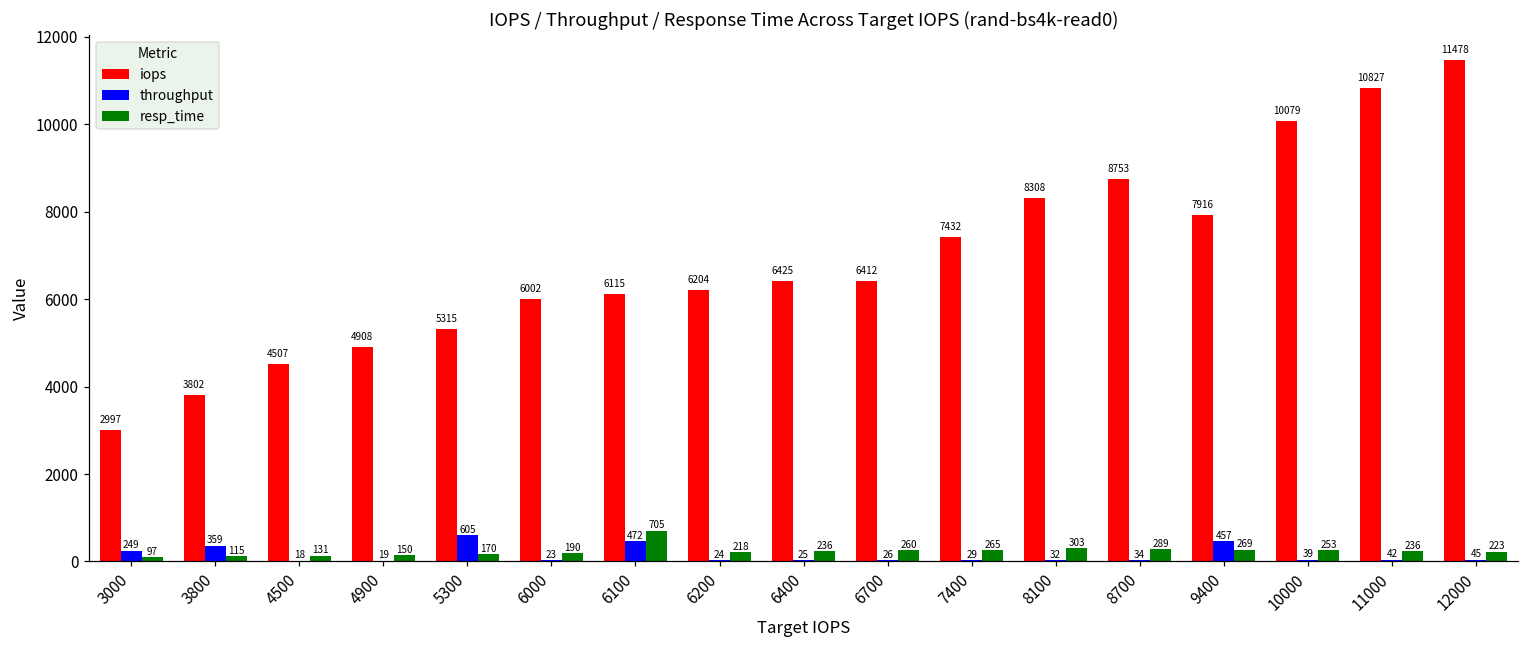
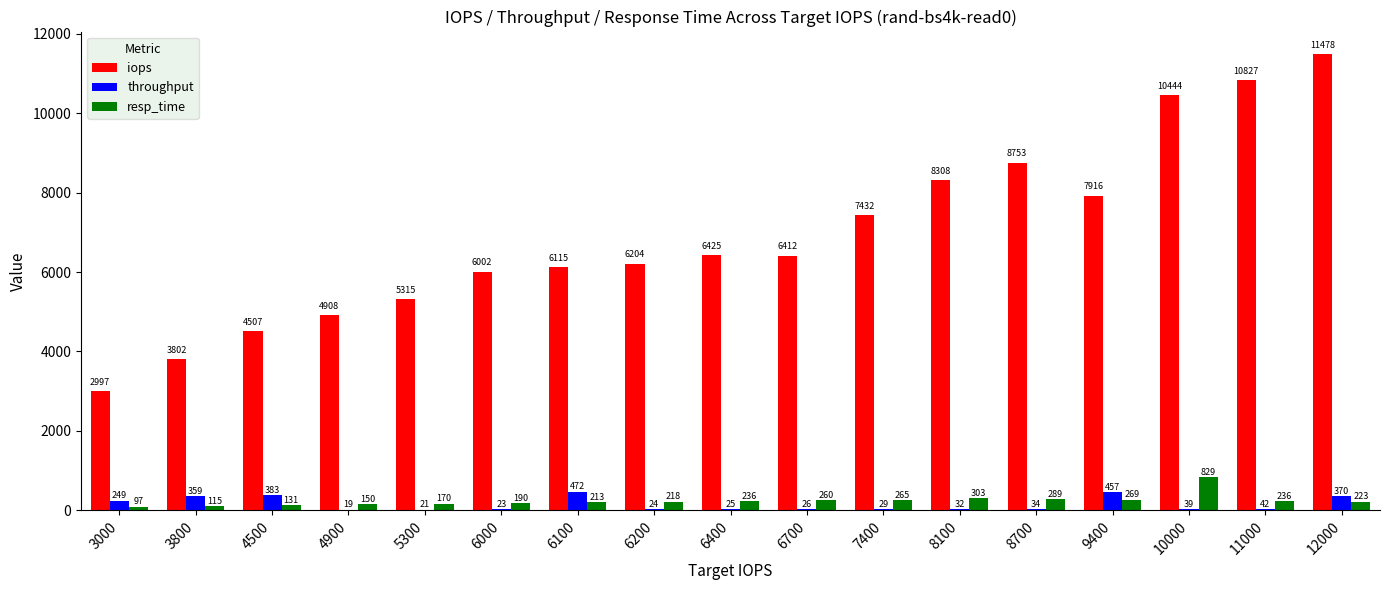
throughput, 4500: 18 -> 383
throughput, 5300: 605 -> 21
resp_time, 6100: 705 -> 213
iops, 10000: 10079 -> 10444
resp_time, 10000: 253 -> 829
throughput, 12000: 45 -> 370
